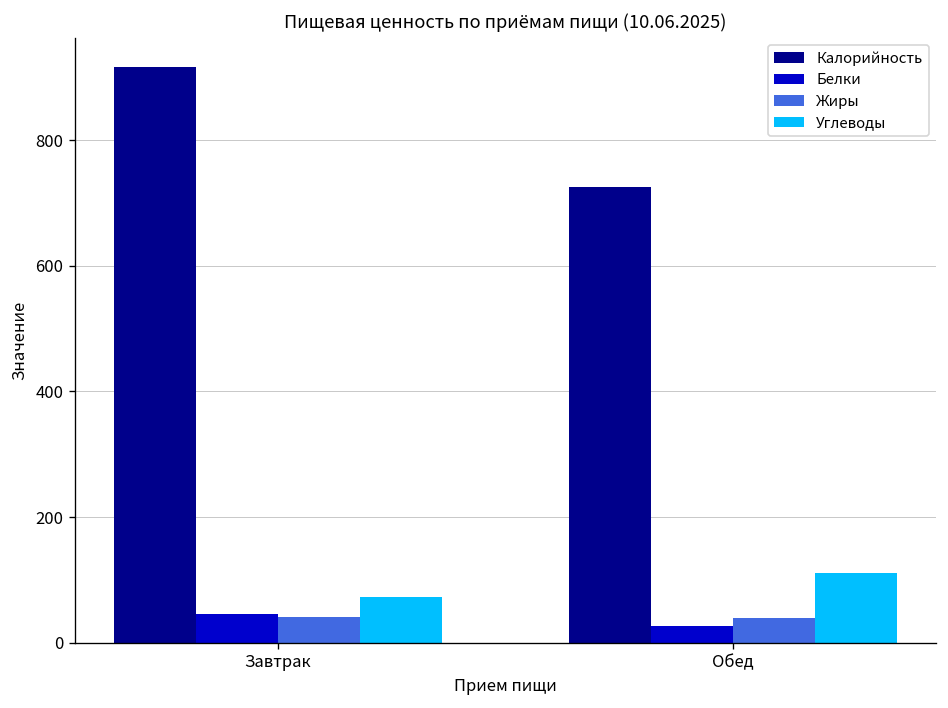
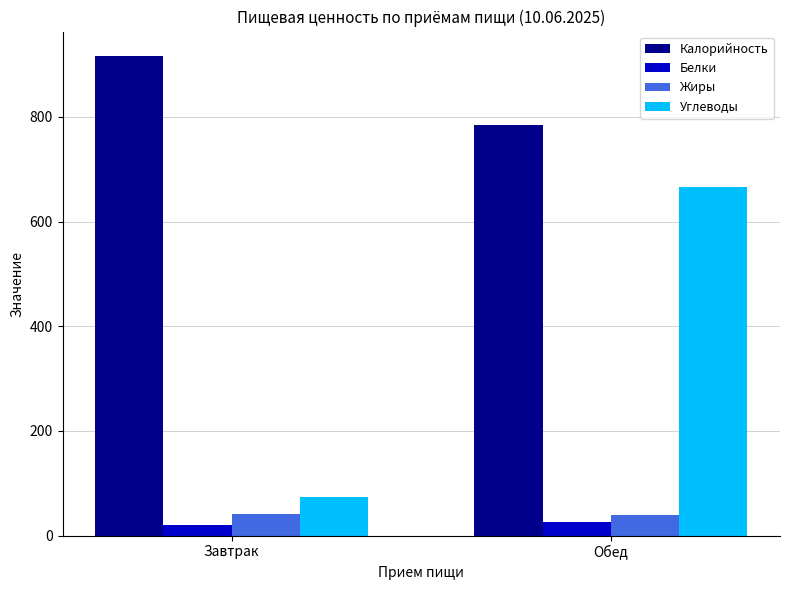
Белки, Завтрак: 50 -> 20
Калорийность, Обед: 730 -> 780
Углеводы, Обед: 110 -> 670
